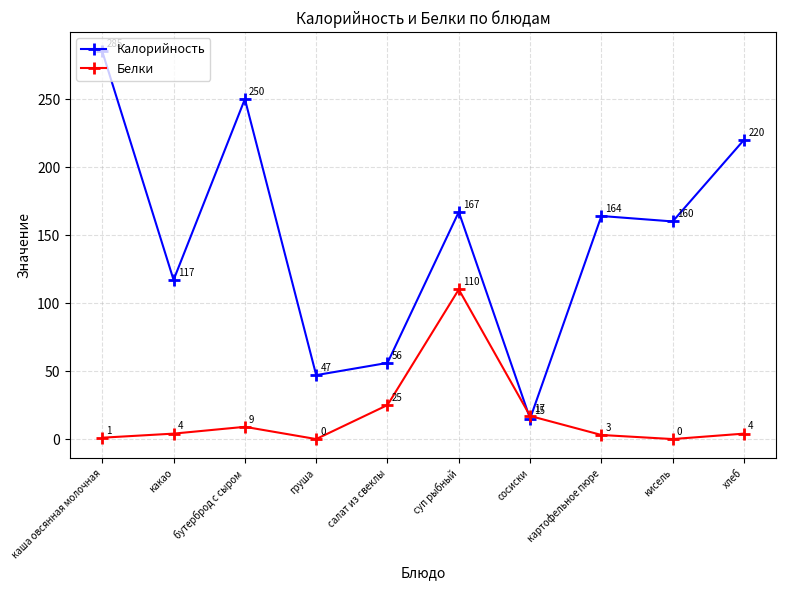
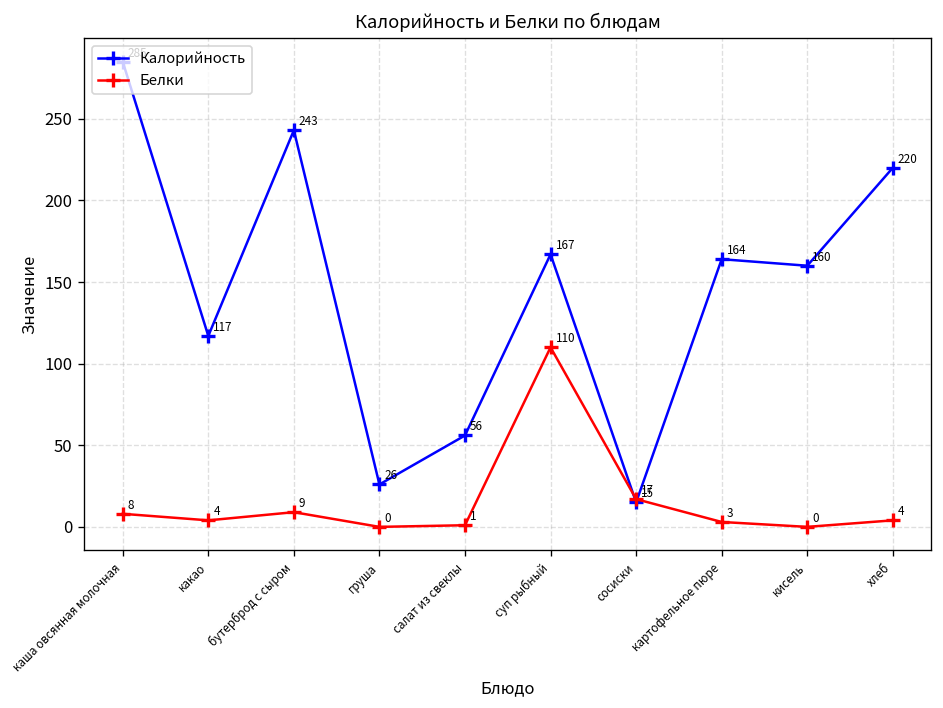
Белки, каша овсянная молочная: 1 -> 8
Калорийность, бутерброд с сыром: 250 -> 243
Калорийность, груша: 47 -> 26
Белки, салат из свеклы: 25 -> 1
